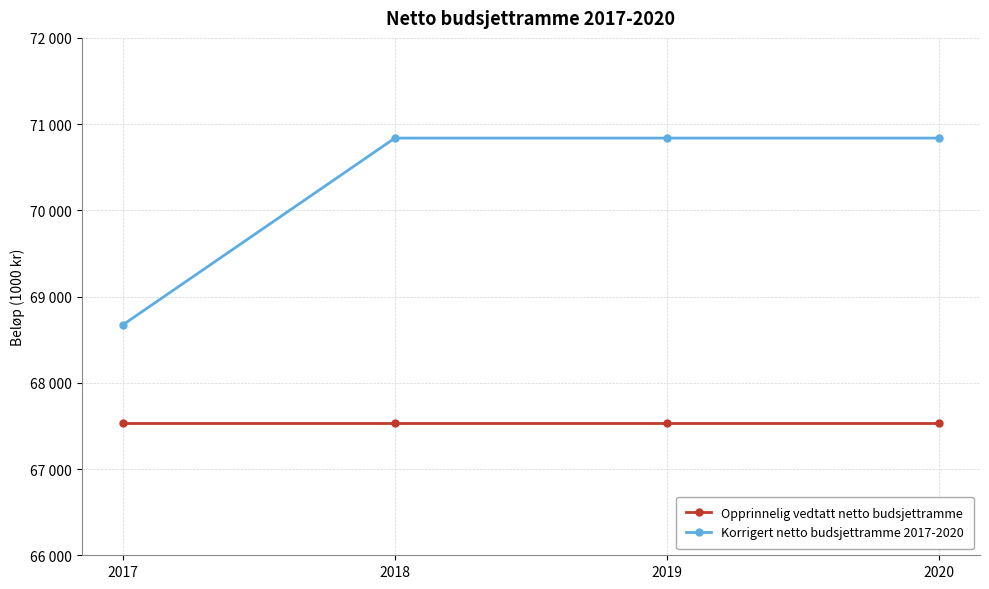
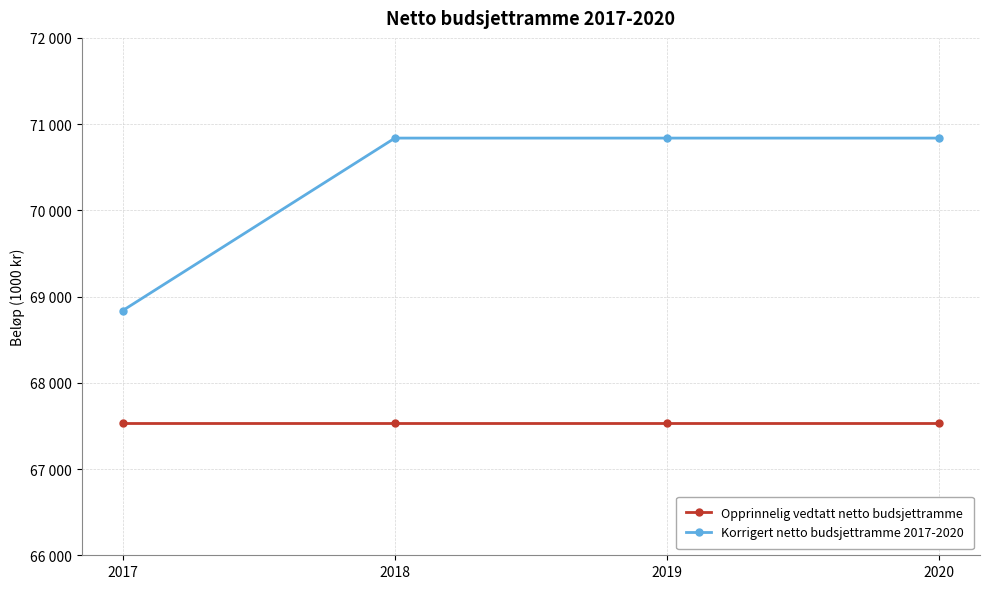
Korrigert netto budsjettramme 2017-2020, 2017: 68700 -> 68800
